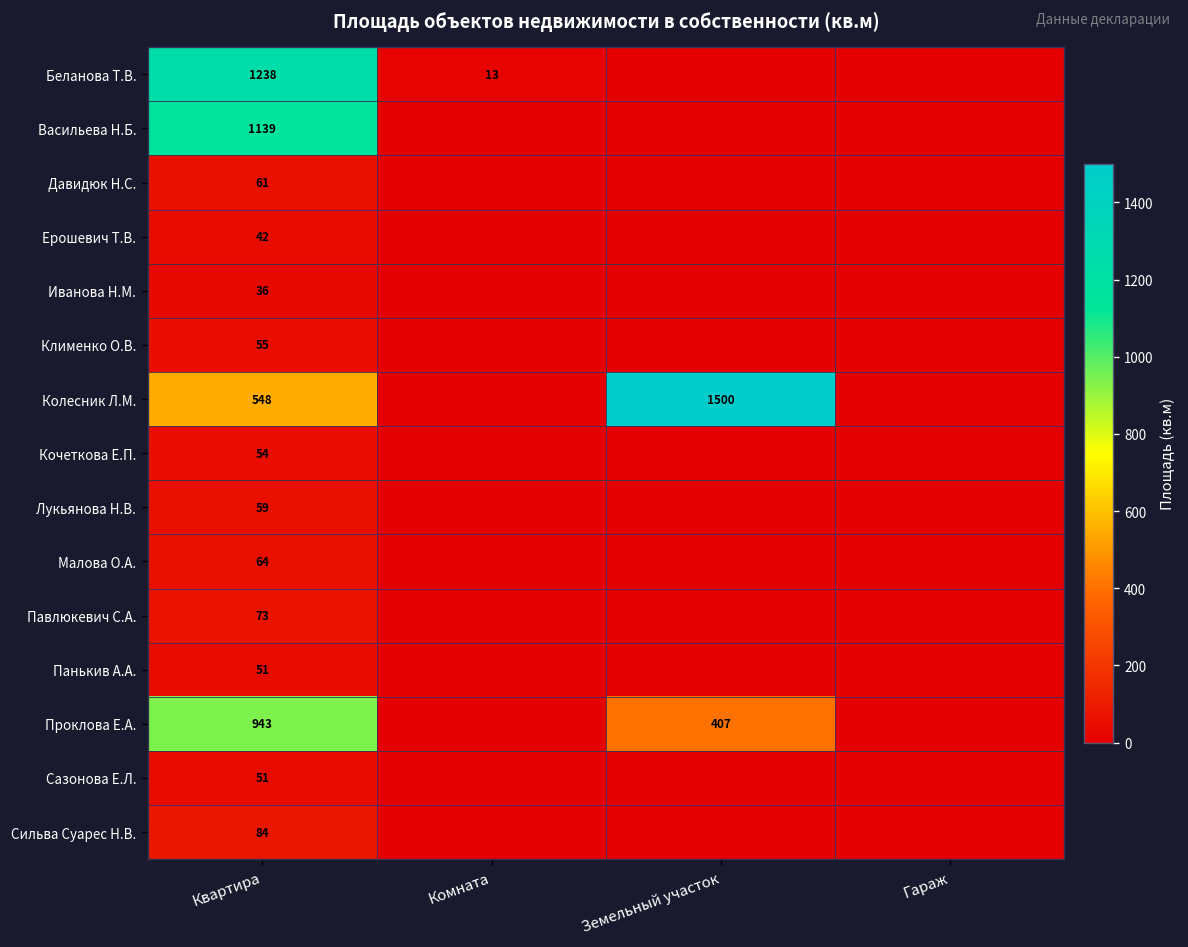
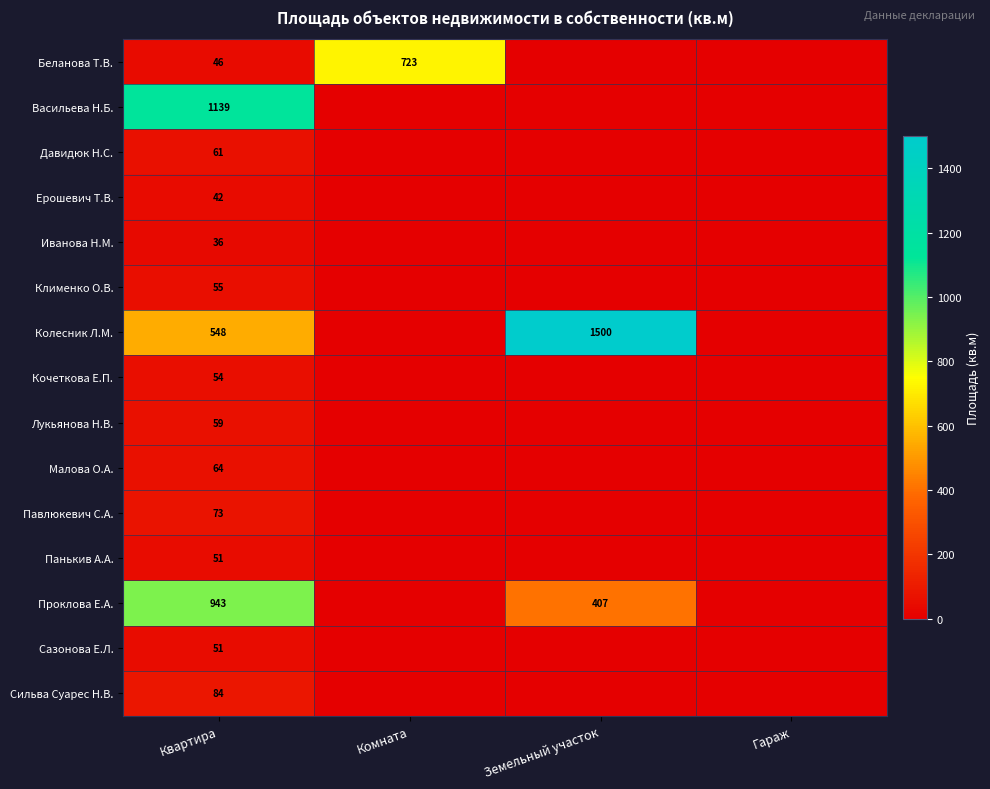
Беланова Т.В., Квартира: 1238 -> 46
Беланова Т.В., Комната: 13 -> 723
